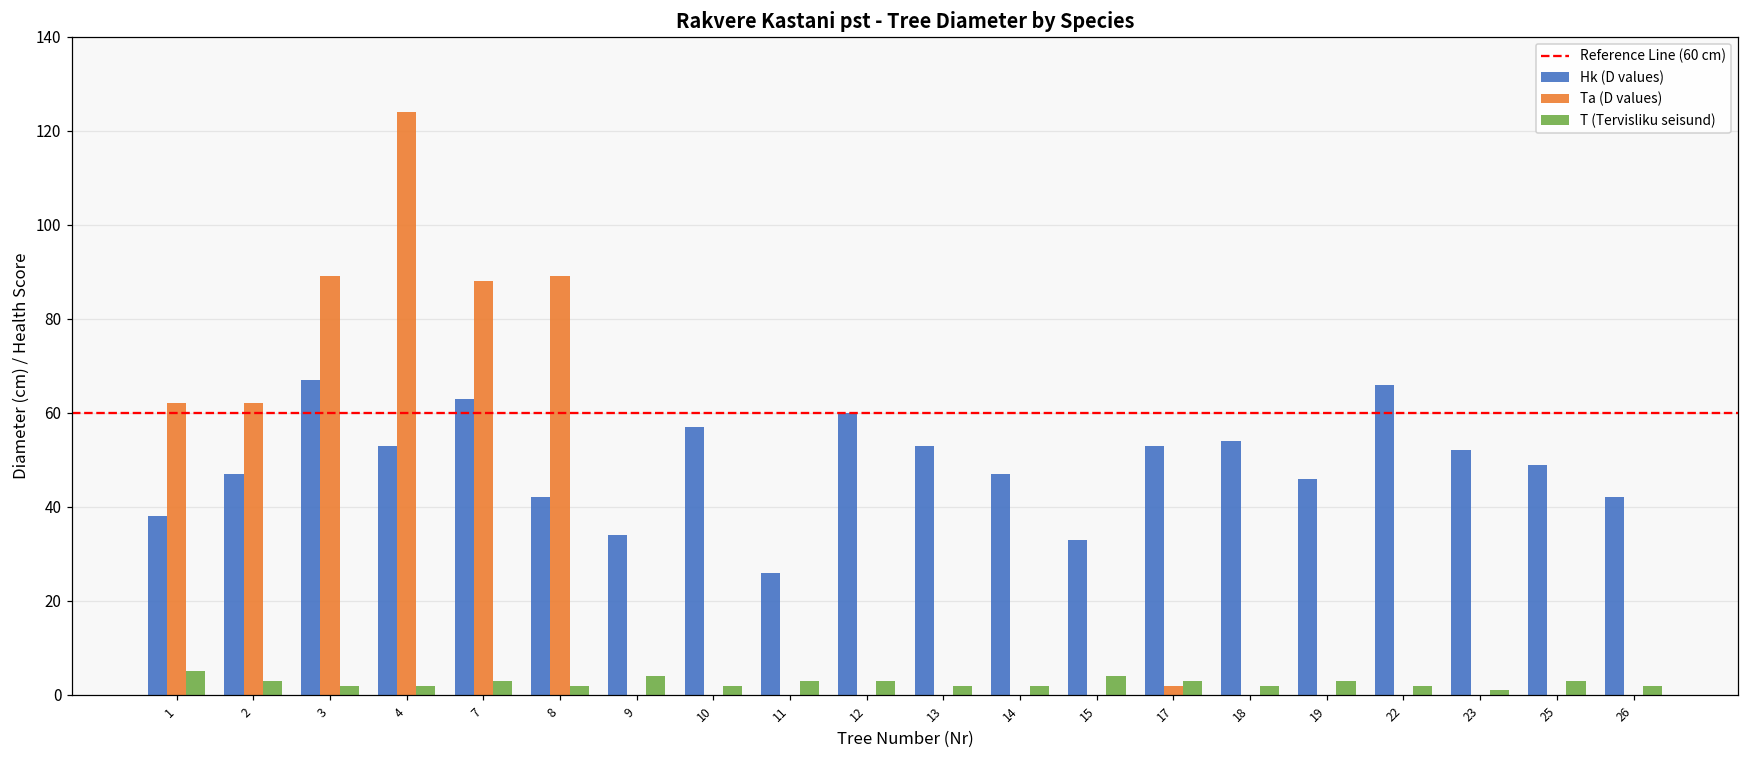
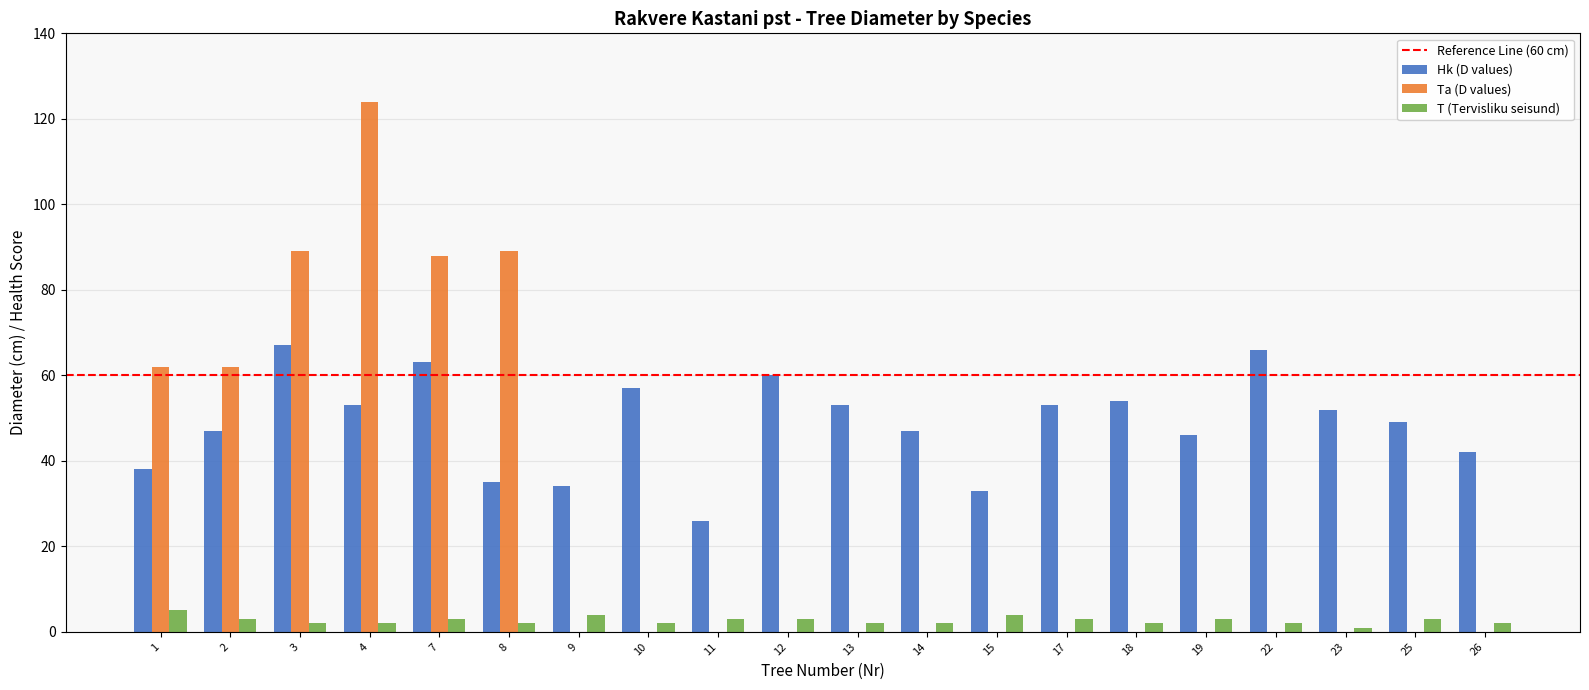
Hk (D values), 8: 42 -> 35
Ta (D values), 17: 2 -> 0
